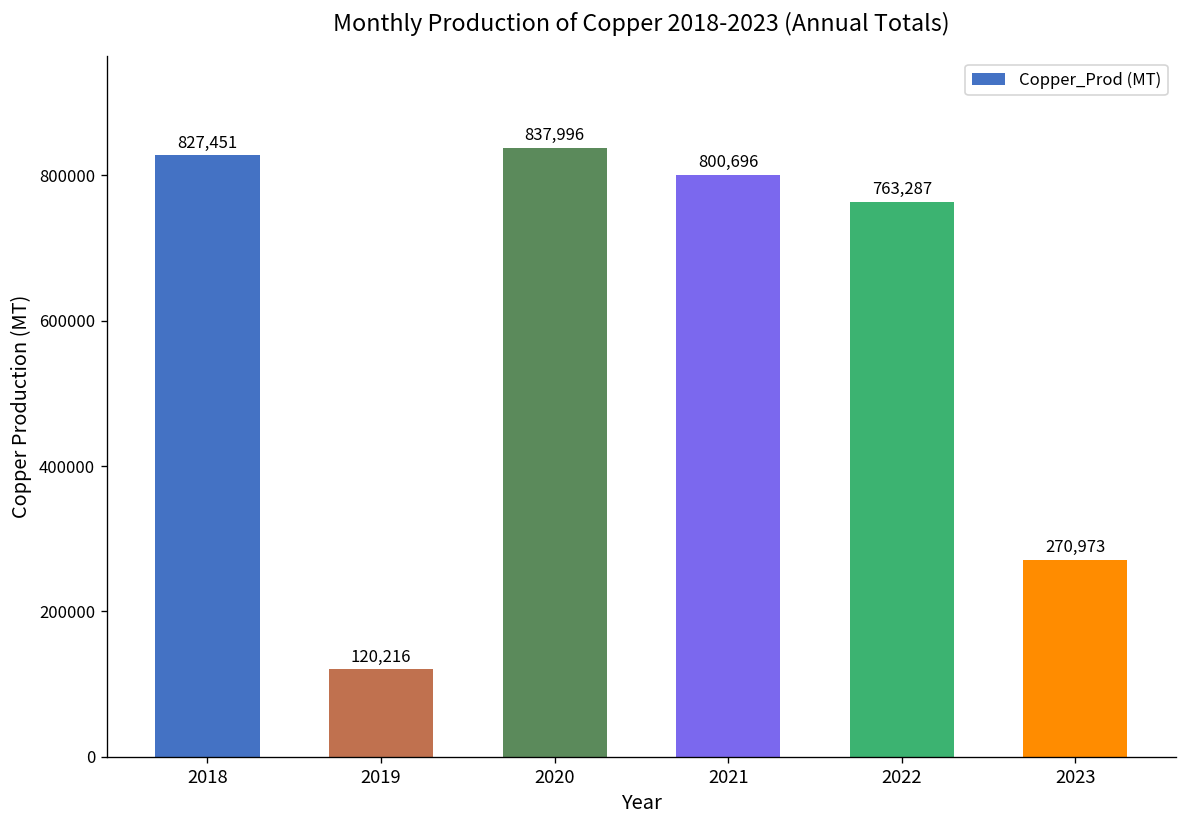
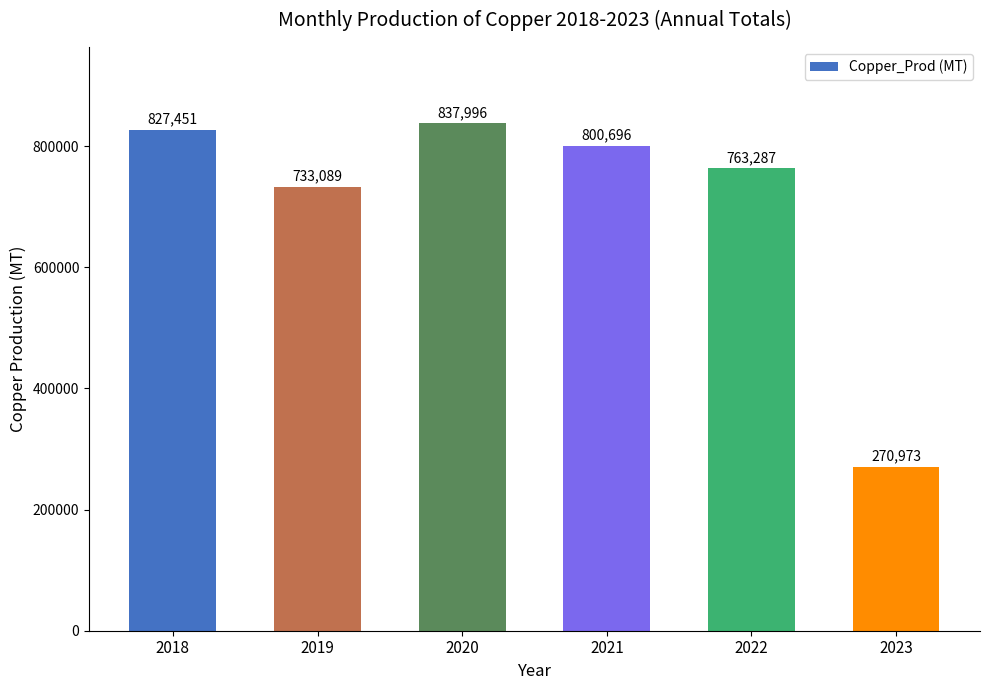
2019: 120,216 -> 733,089
